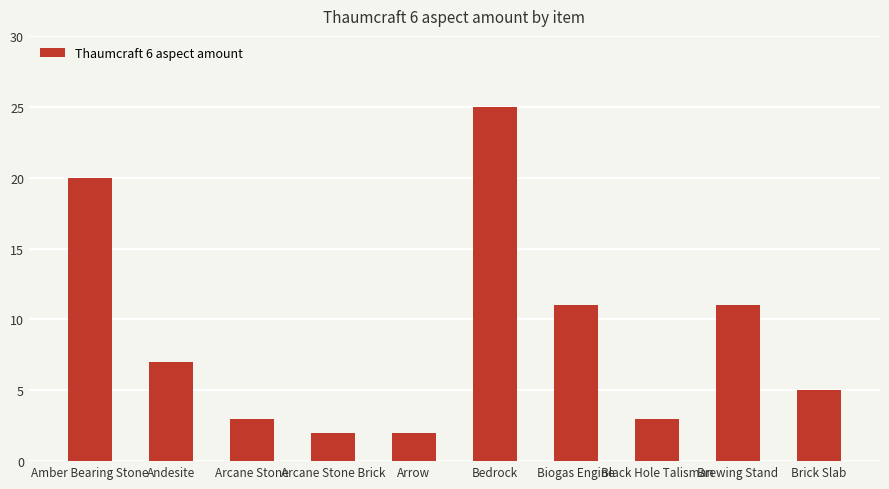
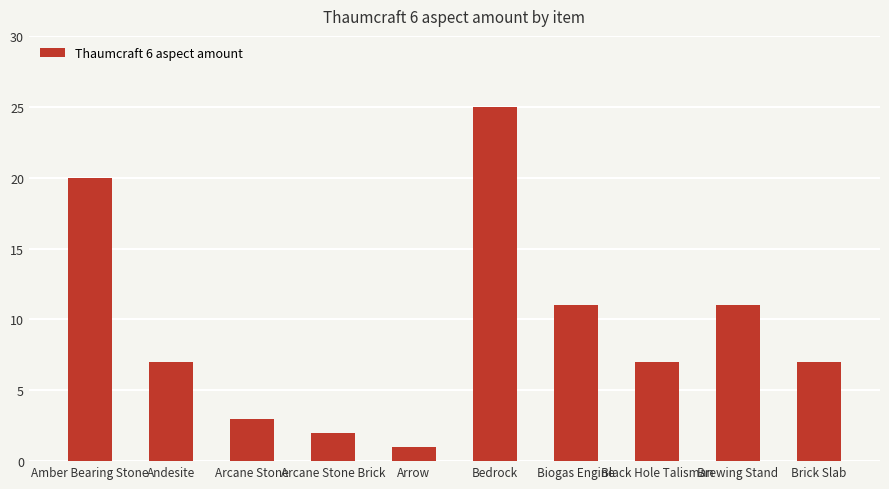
Arrow: 2 -> 1
Black Hole Talisman: 3 -> 7
Brick Slab: 5 -> 7
